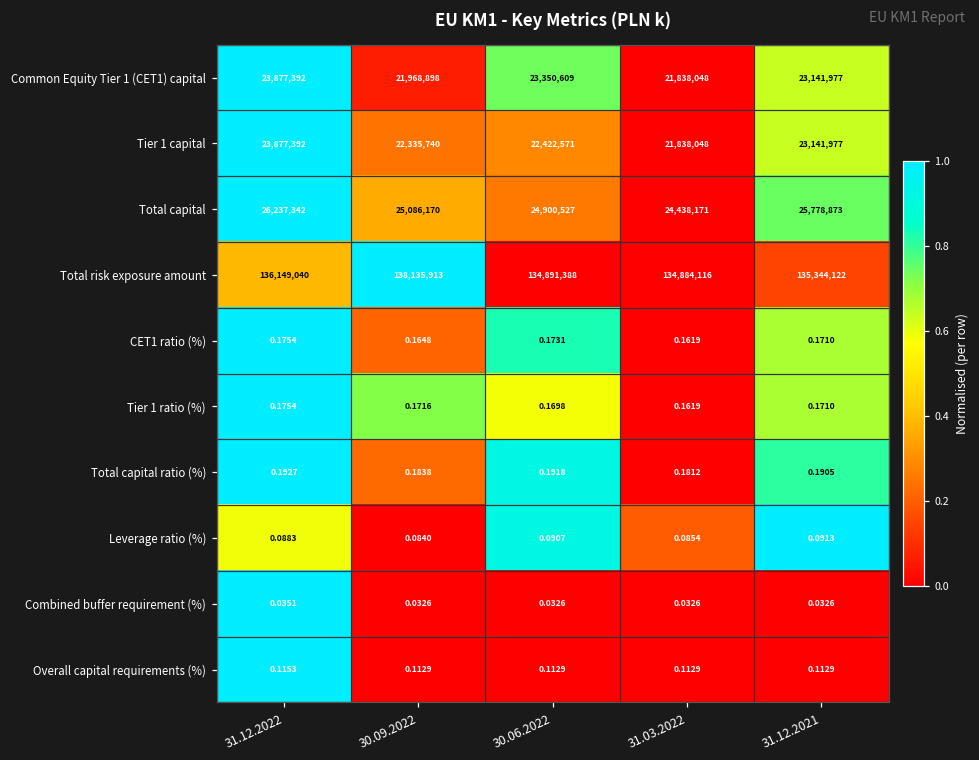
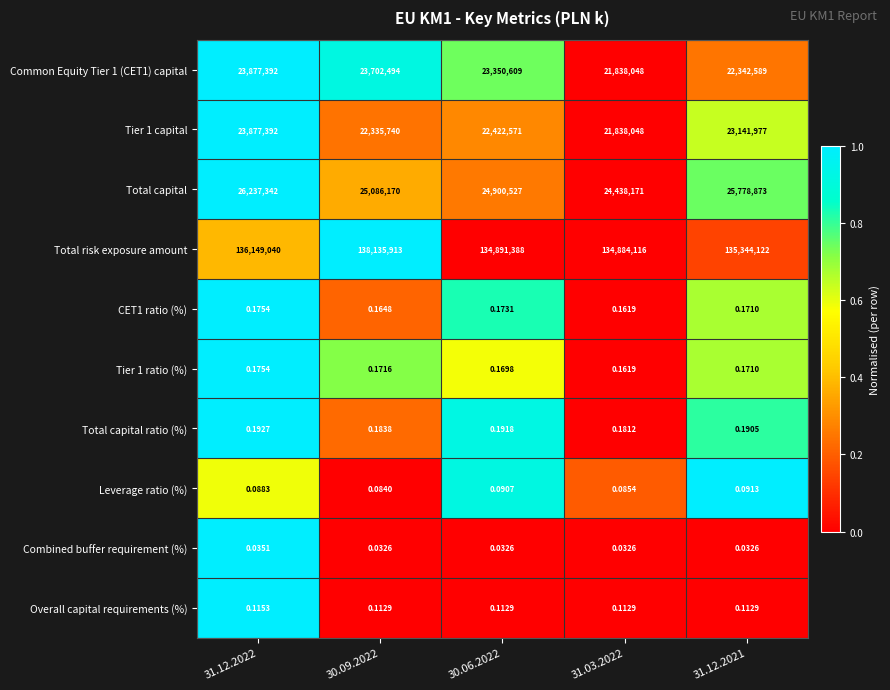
Common Equity Tier 1 (CET1) capital, 30.09.2022: 21,968,898 -> 23,702,494
Common Equity Tier 1 (CET1) capital, 31.12.2021: 23,141,977 -> 22,342,589
